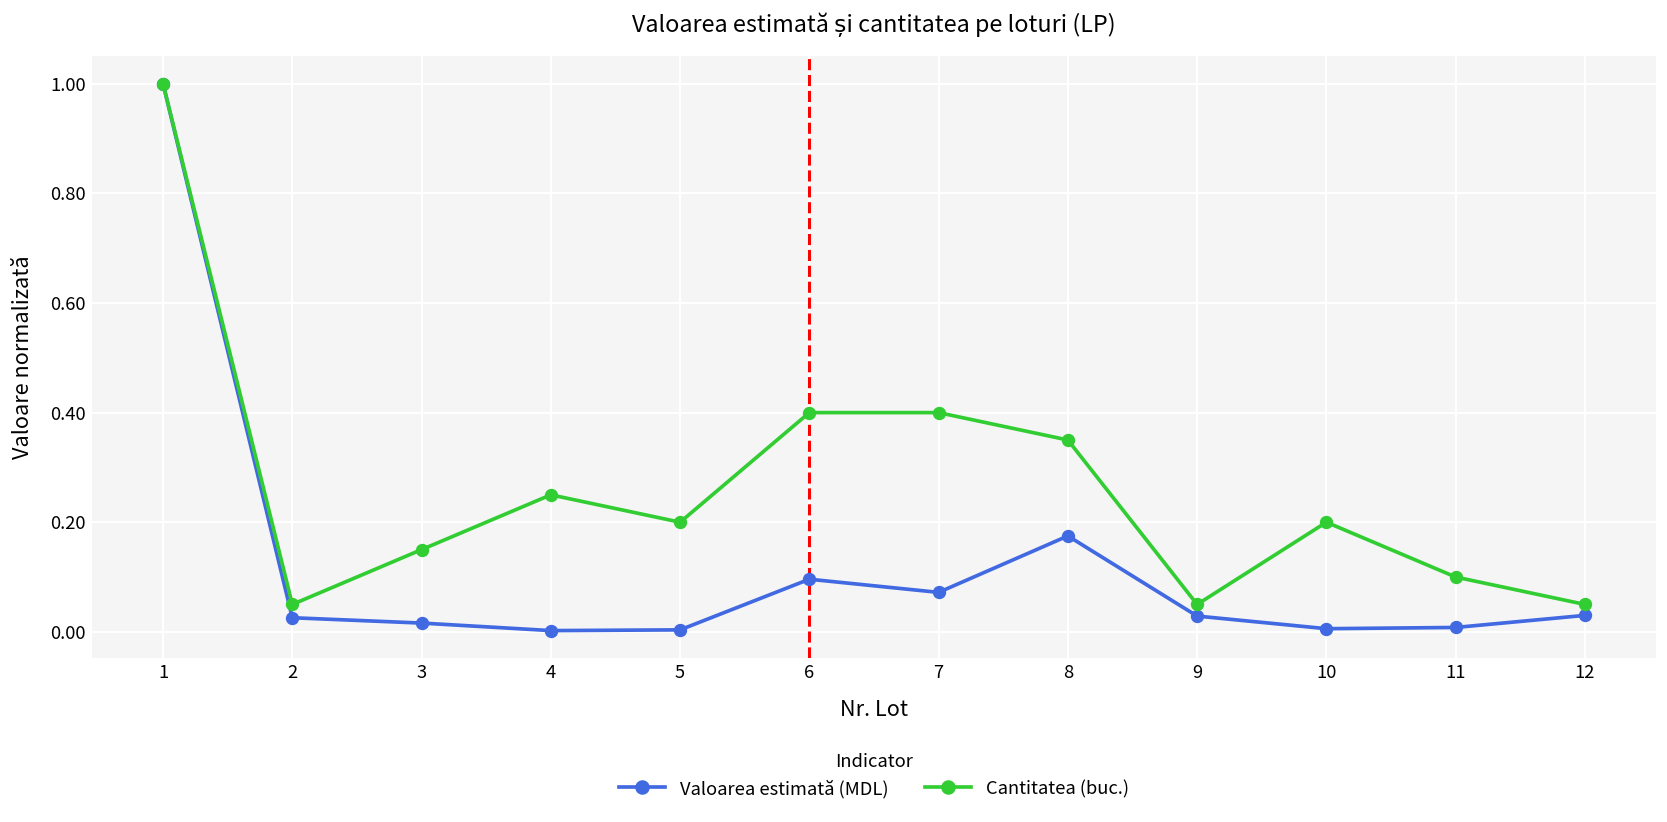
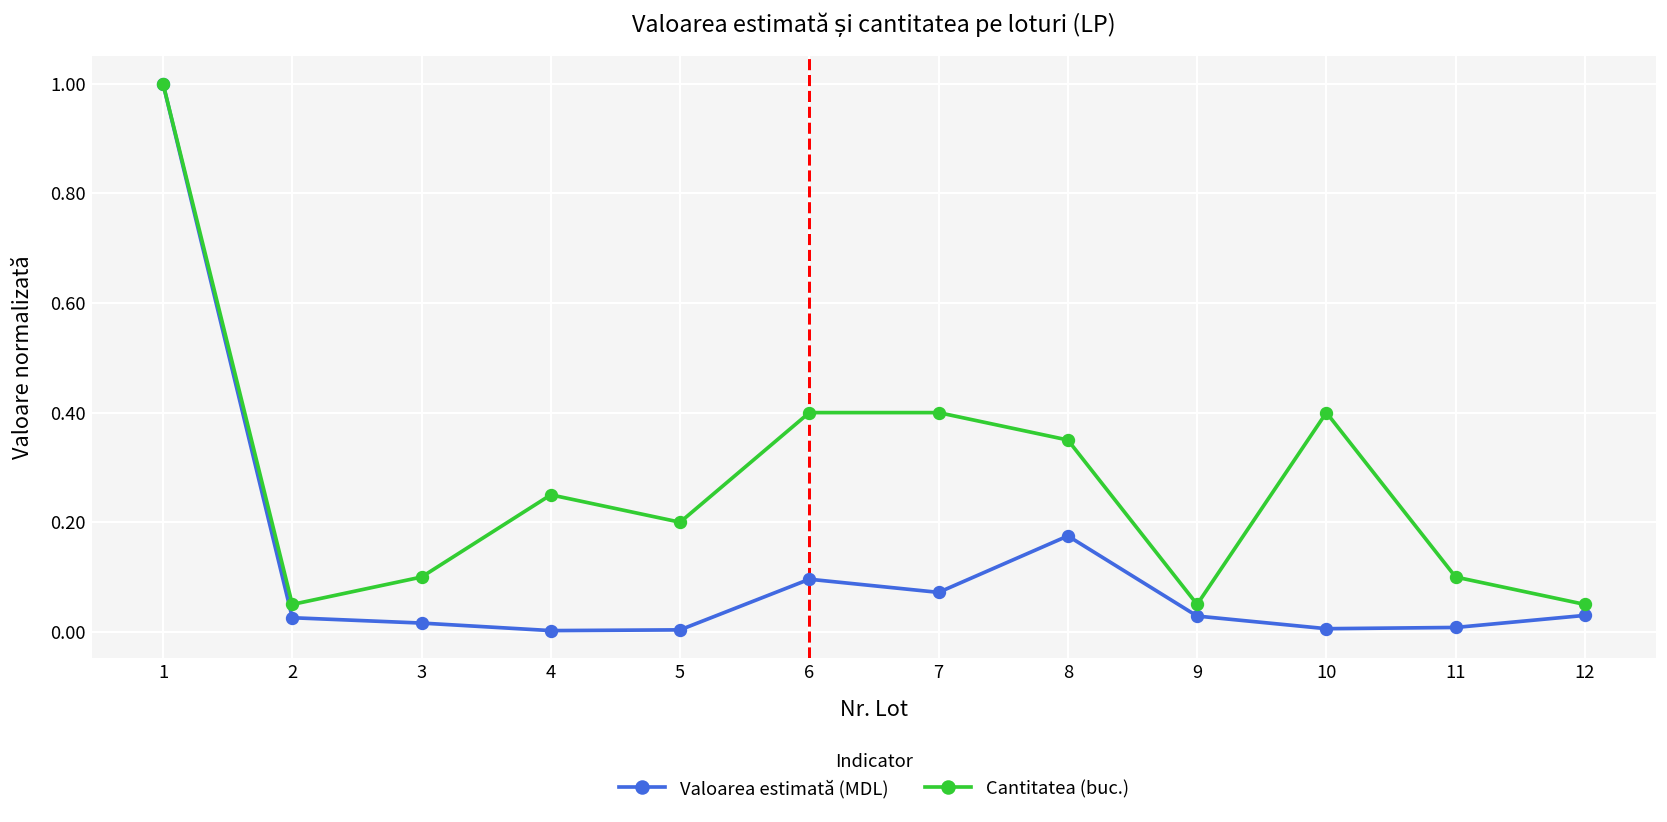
Cantitatea (buc.), 3: 0.15 -> 0.10
Cantitatea (buc.), 10: 0.20 -> 0.40
